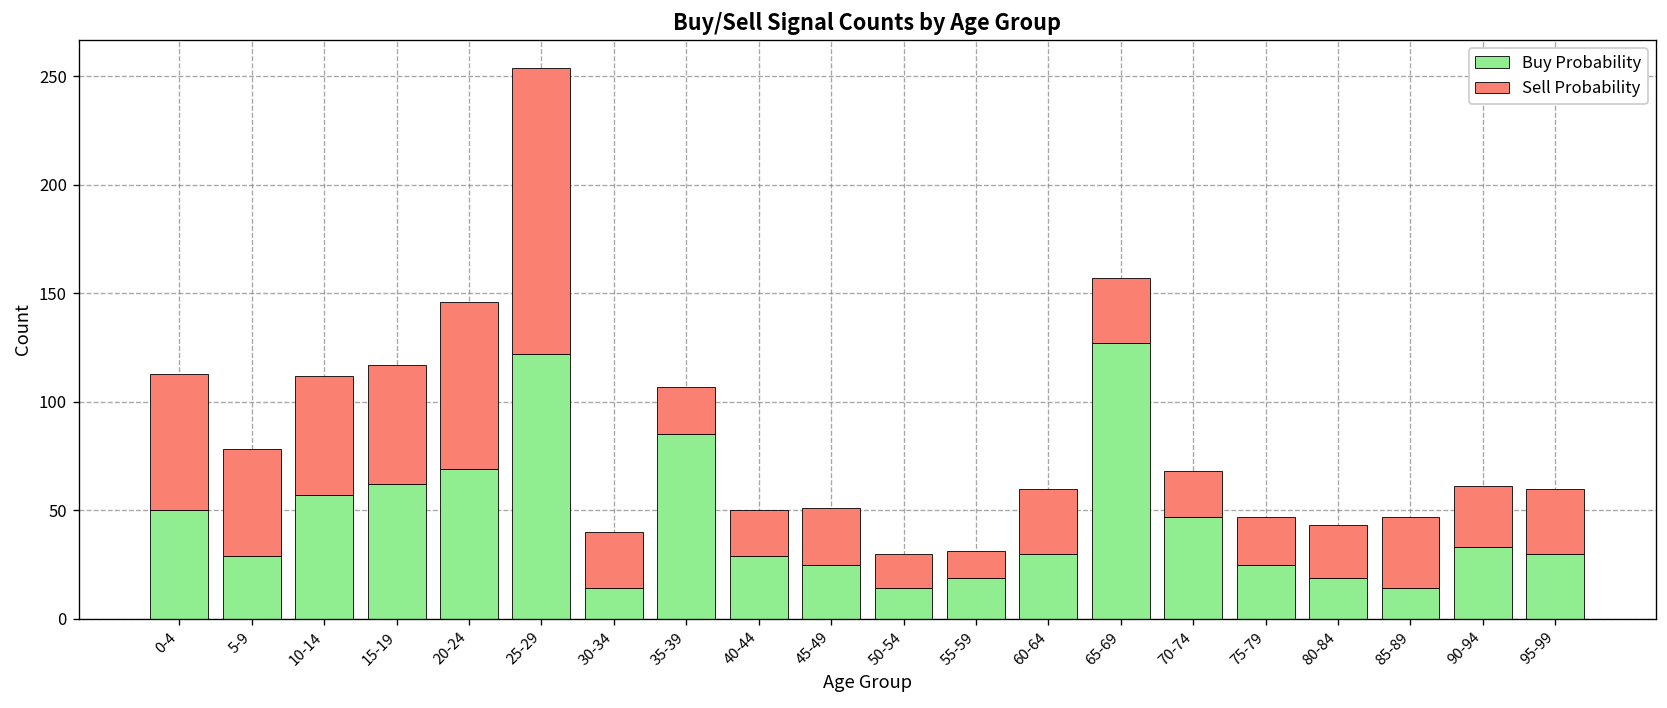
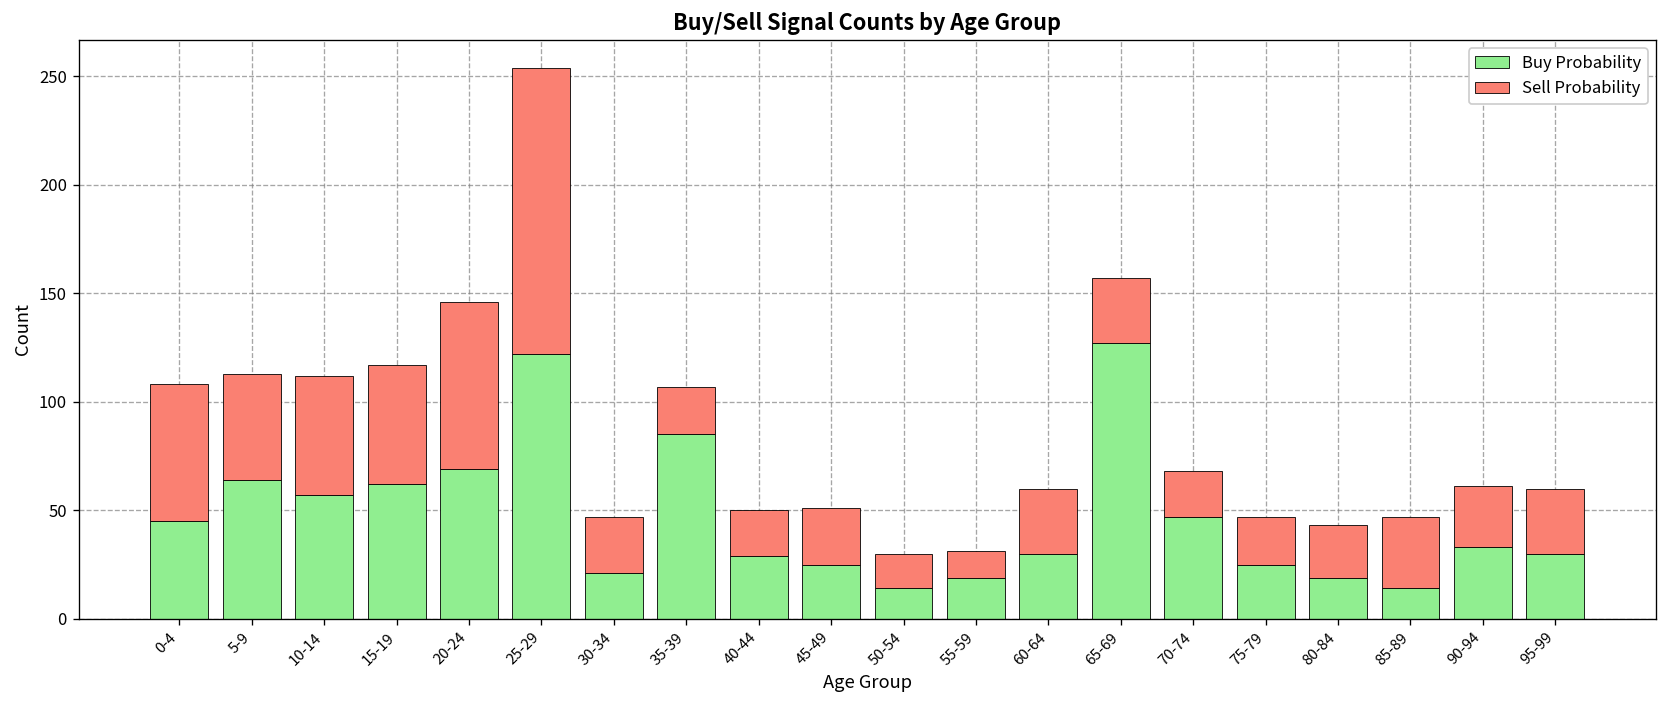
Buy Probability, 0-4: 50 -> 45
Buy Probability, 5-9: 29 -> 64
Buy Probability, 30-34: 14 -> 21
